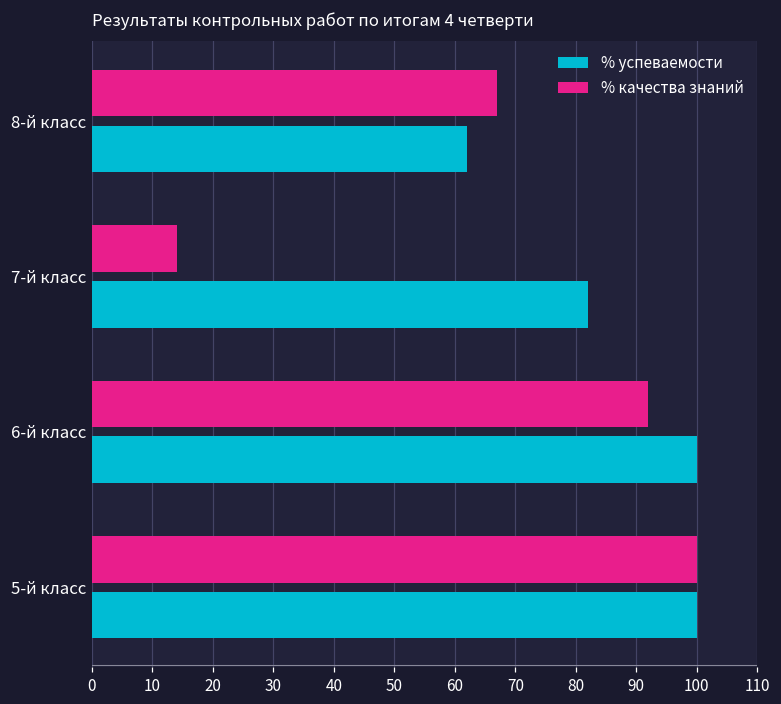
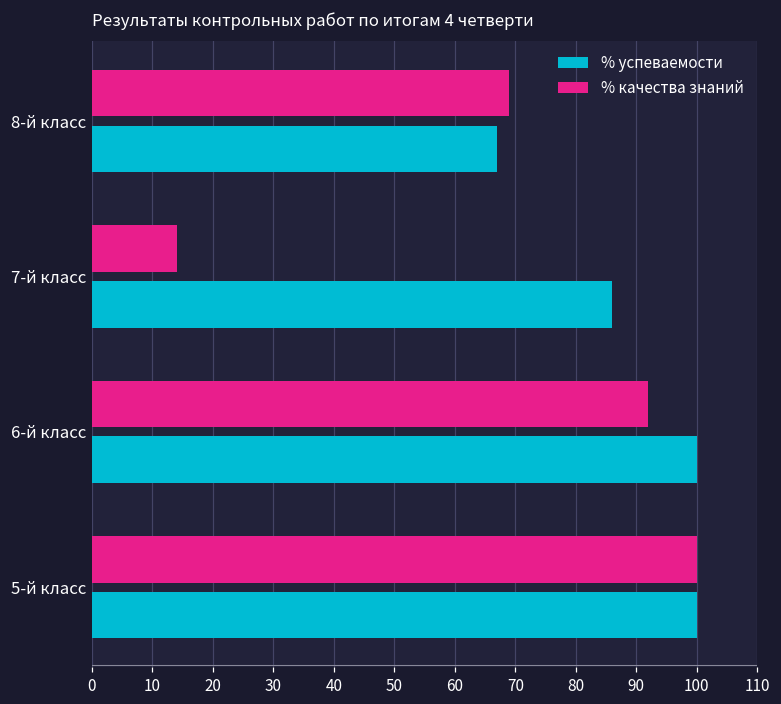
% качества знаний, 8-й класс: 67 -> 69
% успеваемости, 8-й класс: 62 -> 67
% успеваемости, 7-й класс: 82 -> 86
